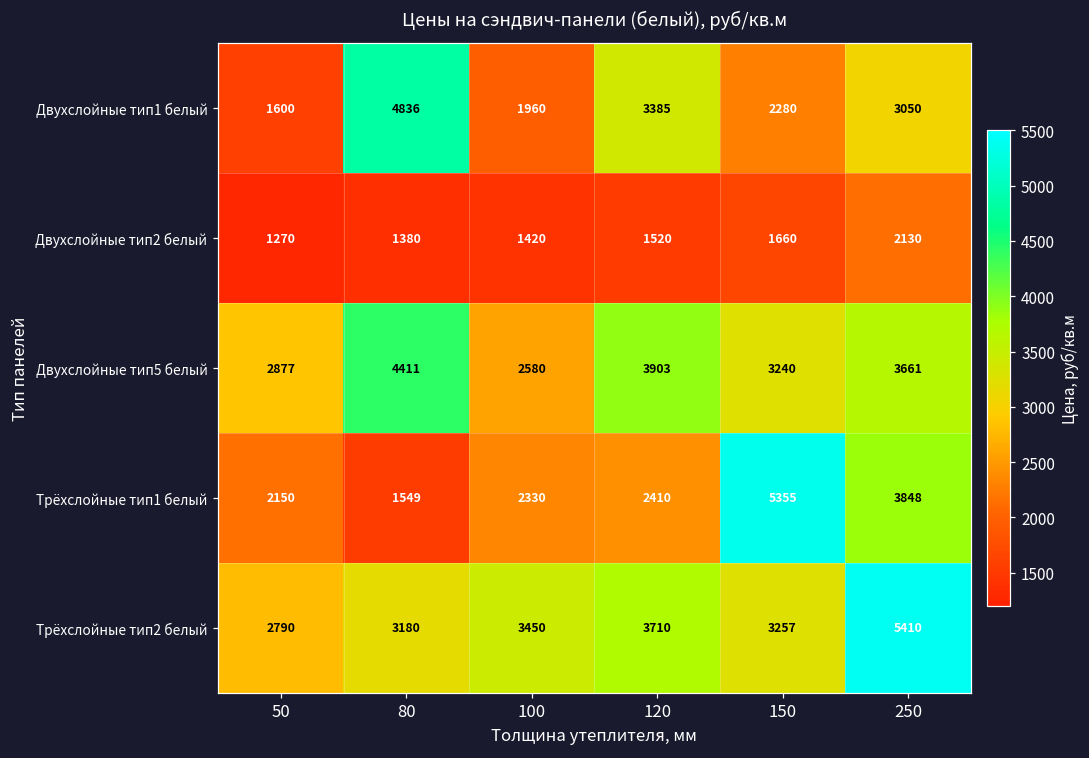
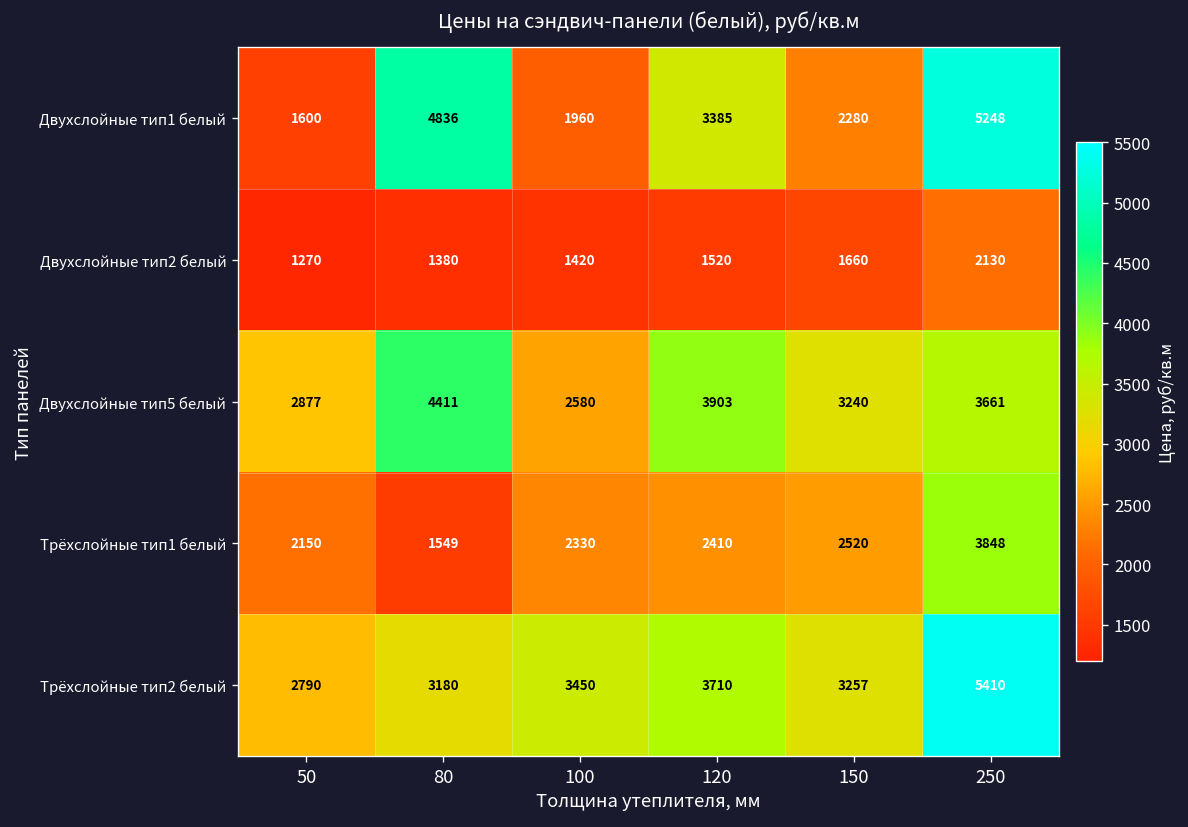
Двухслойные тип1 белый, 250: 3050 -> 5248
Трёхслойные тип1 белый, 150: 5355 -> 2520
